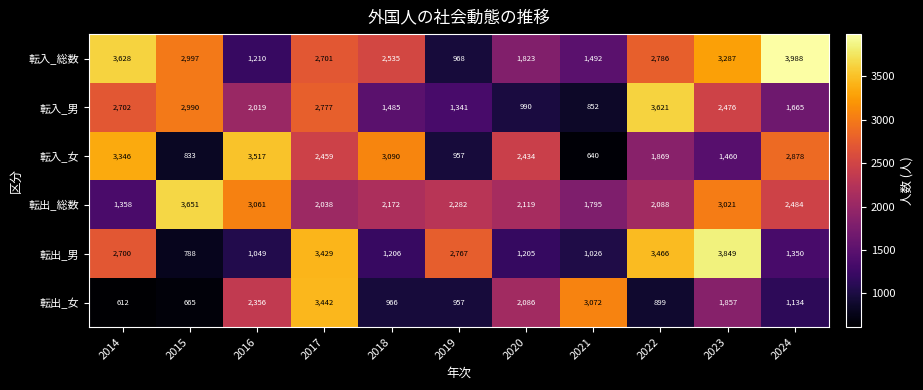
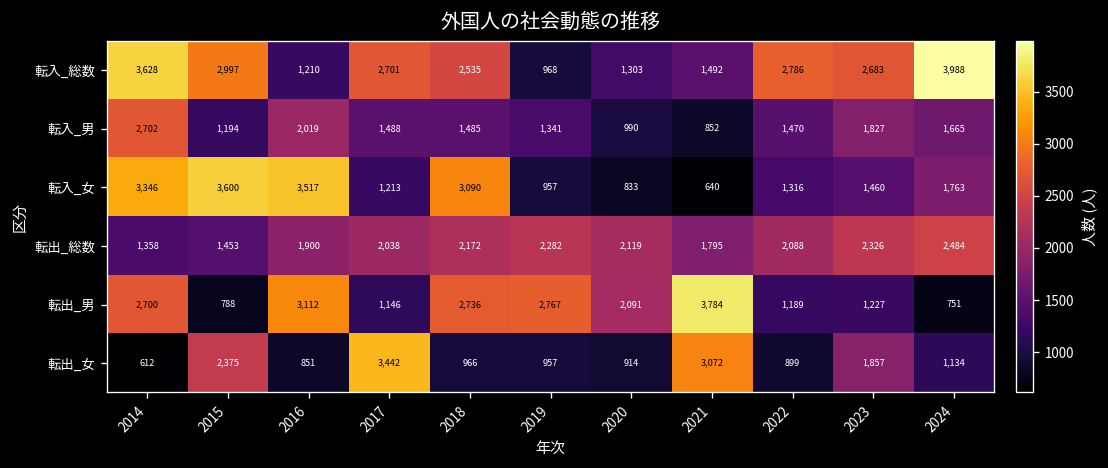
転入_総数, 2020: 1,823 -> 1,303
転入_総数, 2023: 3,287 -> 2,683
転入_男, 2015: 2,990 -> 1,194
転入_男, 2017: 2,777 -> 1,488
転入_男, 2022: 3,621 -> 1,470
転入_男, 2023: 2,476 -> 1,827
転入_女, 2015: 833 -> 3,600
転入_女, 2017: 2,459 -> 1,213
転入_女, 2020: 2,434 -> 833
転入_女, 2022: 1,869 -> 1,316
転入_女, 2024: 2,878 -> 1,763
転出_総数, 2015: 3,651 -> 1,453
転出_総数, 2016: 3,061 -> 1,900
転出_総数, 2023: 3,021 -> 2,326
転出_男, 2016: 1,049 -> 3,112
転出_男, 2017: 3,429 -> 1,146
転出_男, 2018: 1,206 -> 2,736
転出_男, 2020: 1,205 -> 2,091
転出_男, 2021: 1,026 -> 3,784
転出_男, 2022: 3,466 -> 1,189
転出_男, 2023: 3,849 -> 1,227
転出_男, 2024: 1,350 -> 751
転出_女, 2015: 665 -> 2,375
転出_女, 2016: 2,356 -> 851
転出_女, 2020: 2,086 -> 914
